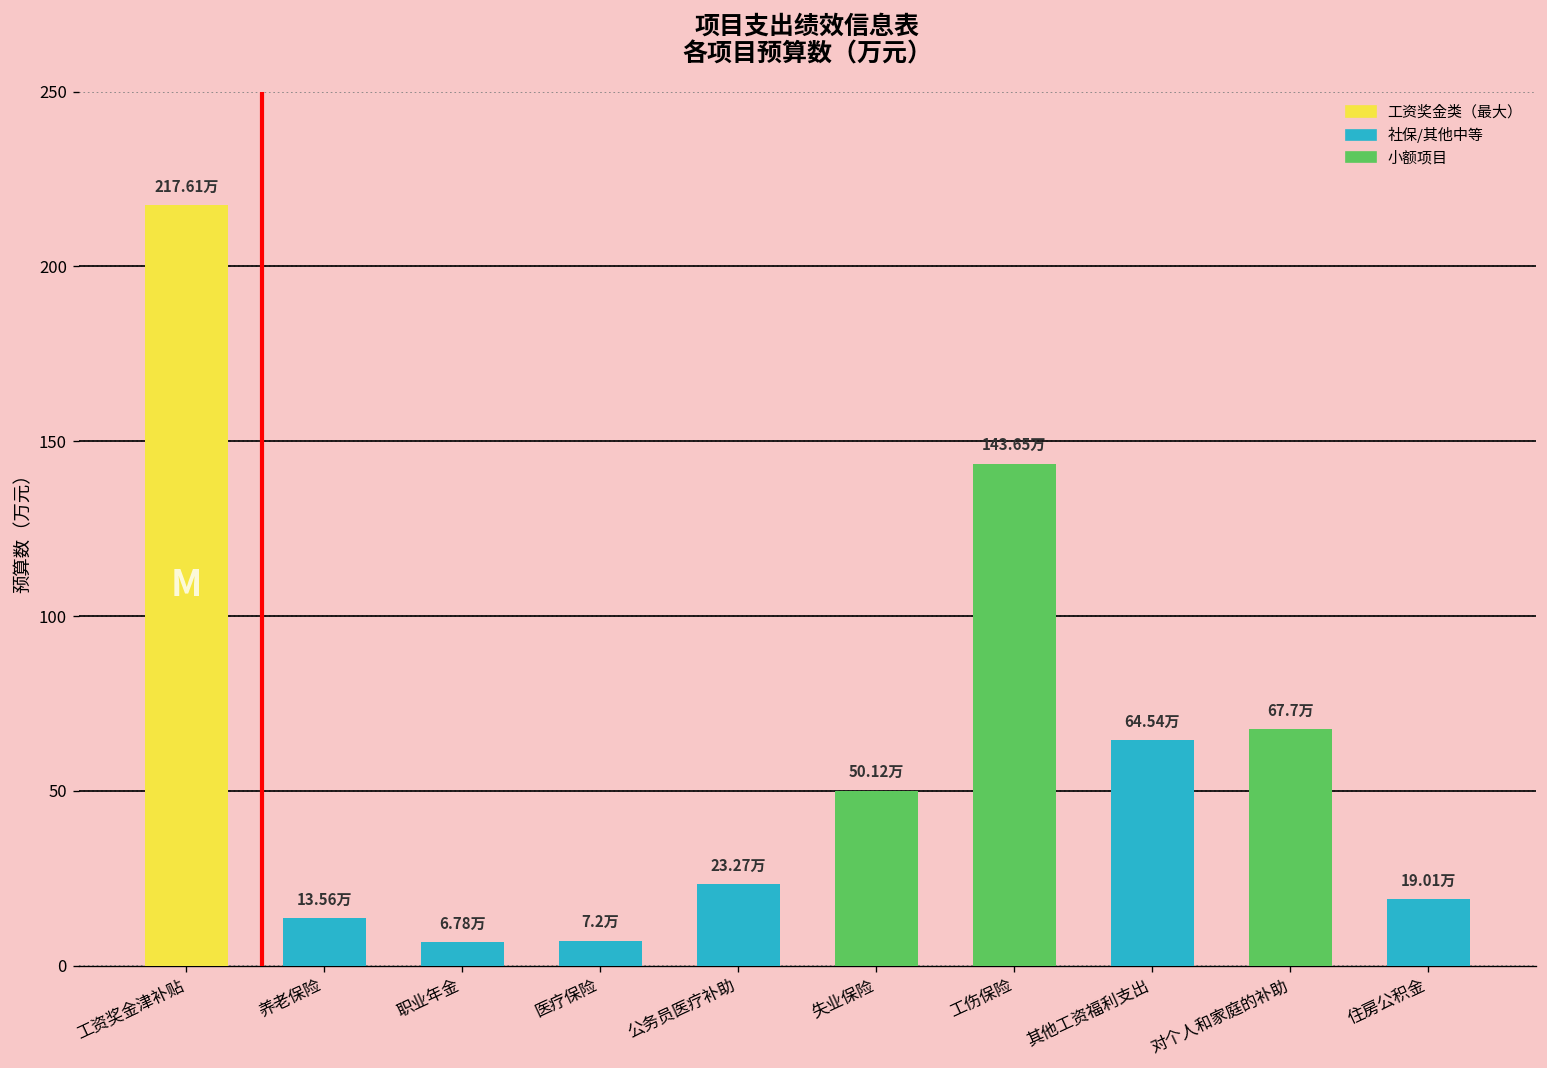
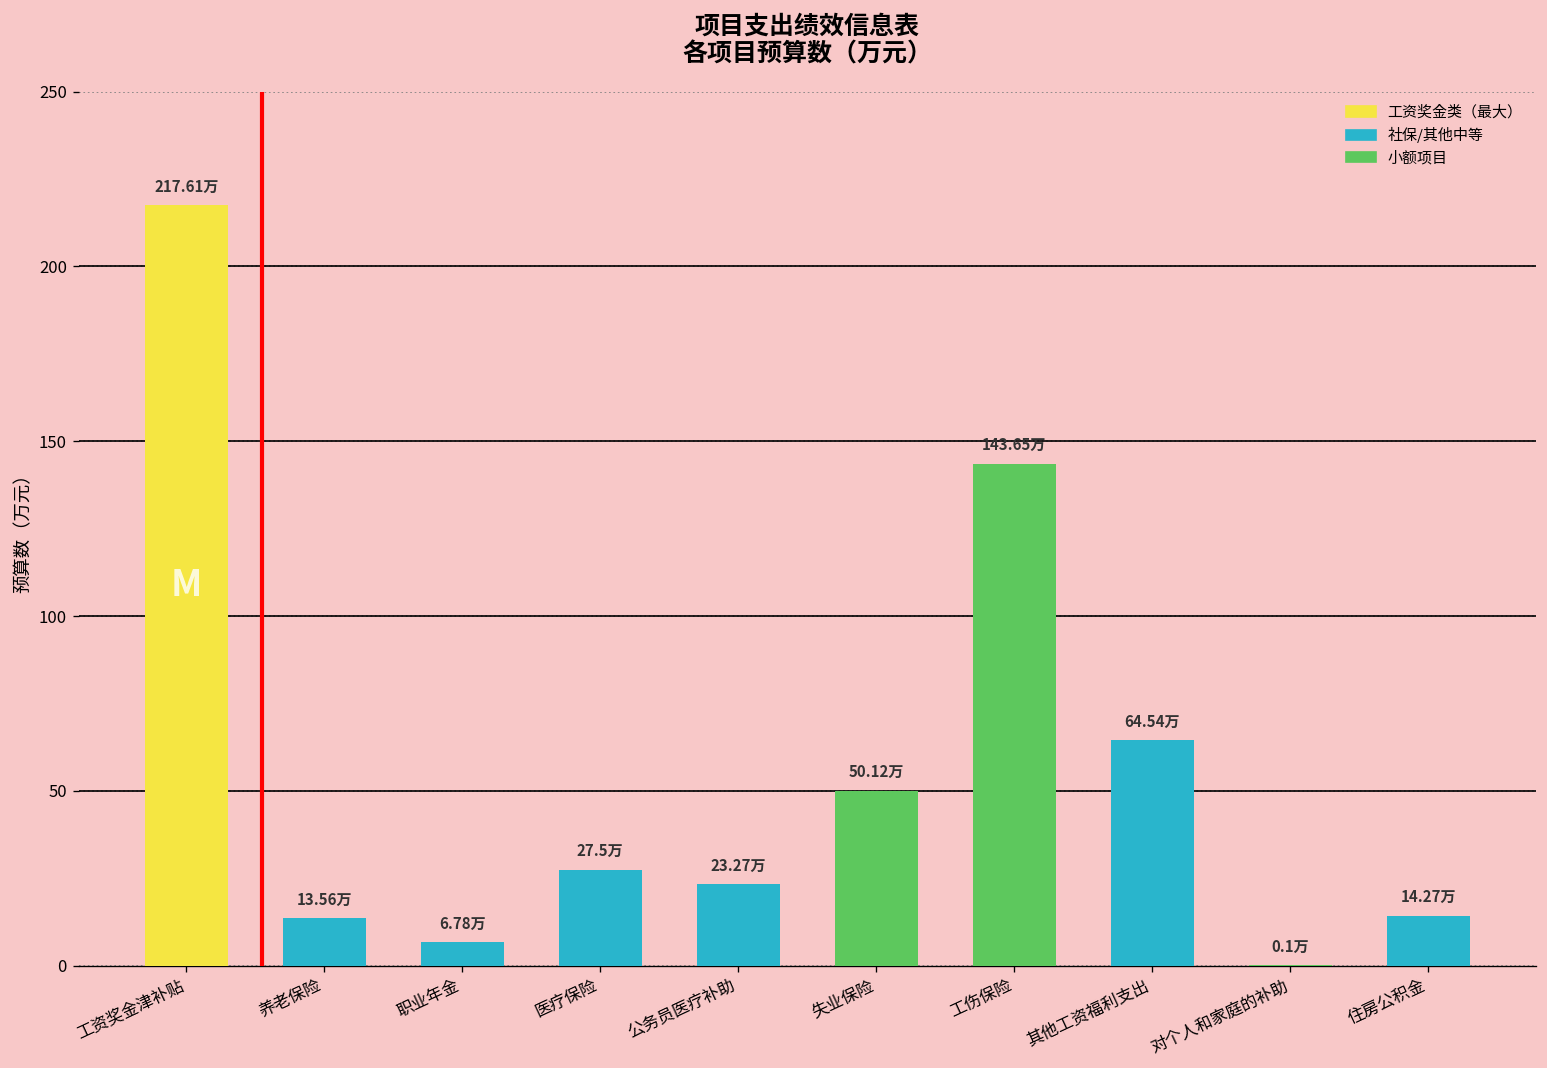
医疗保险: 7.2万 -> 27.5万
对个人和家庭的补助: 67.7万 -> 0.1万
住房公积金: 19.01万 -> 14.27万
